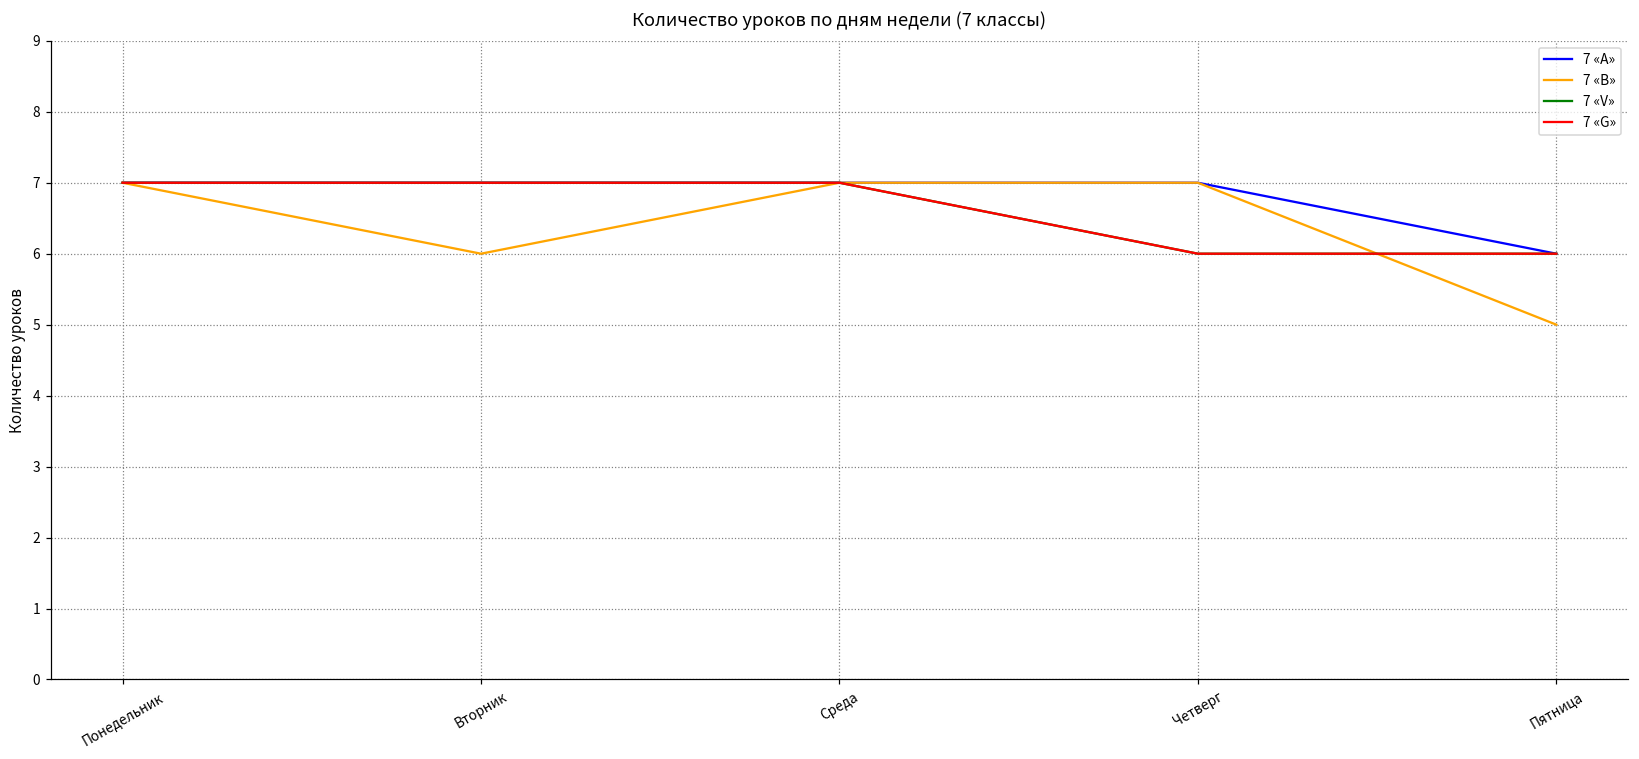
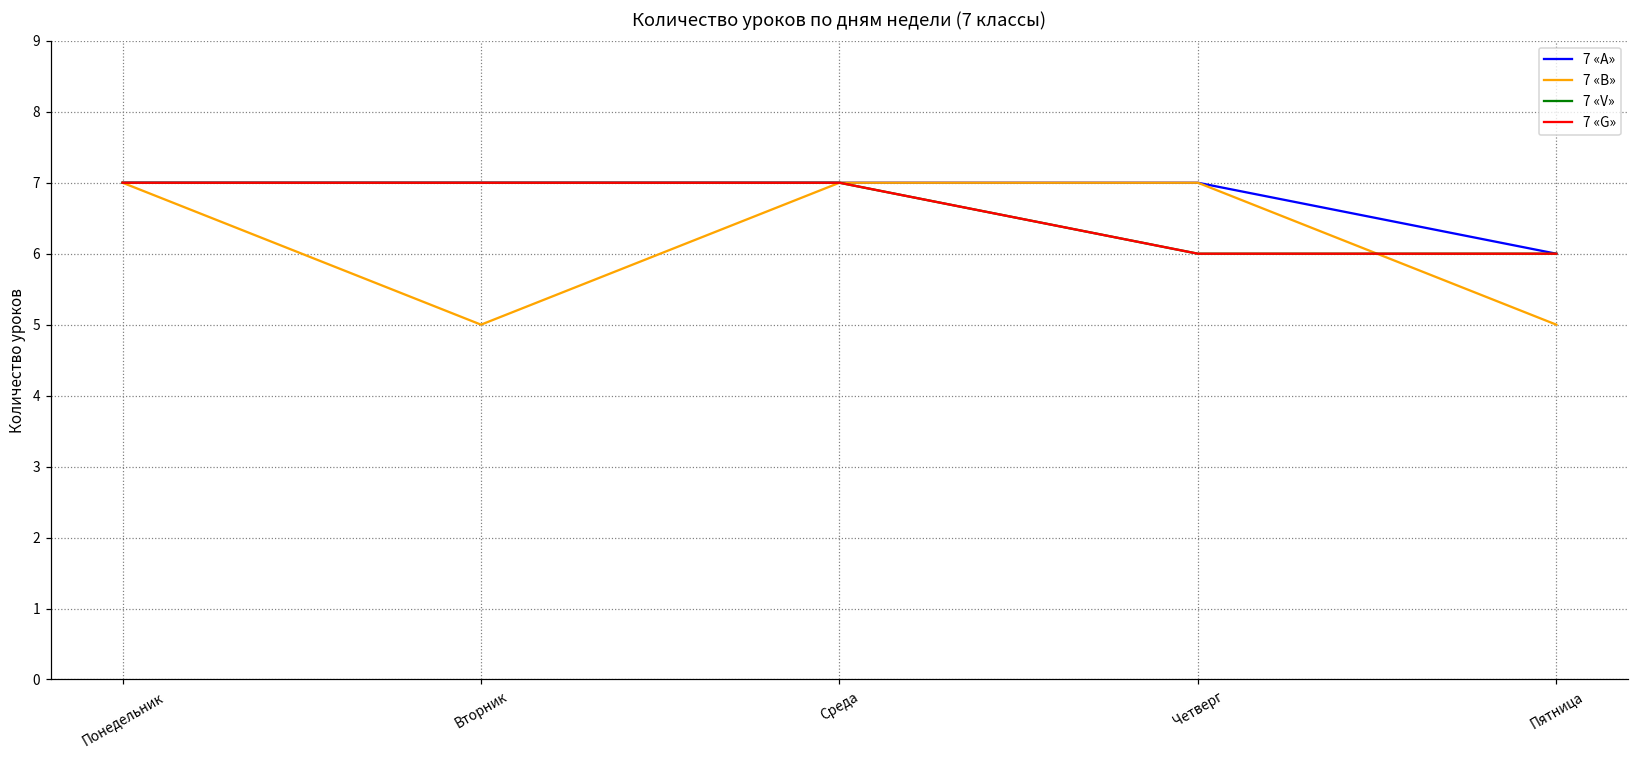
7 «B», Вторник: 6 -> 5
